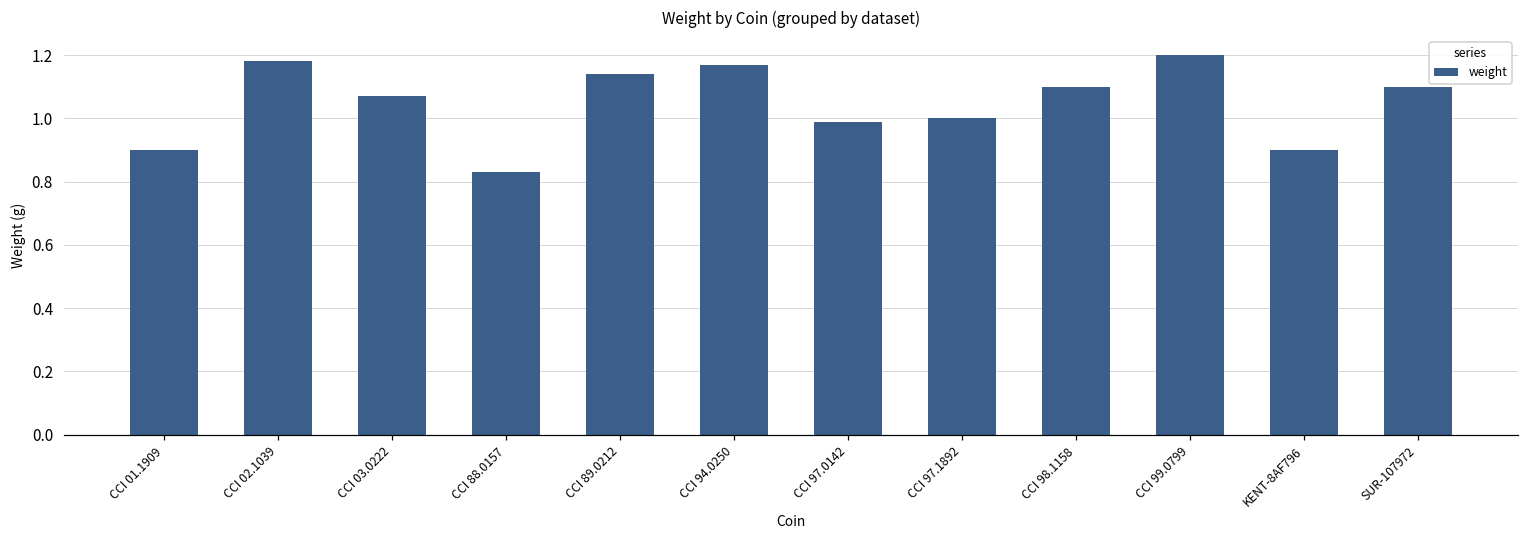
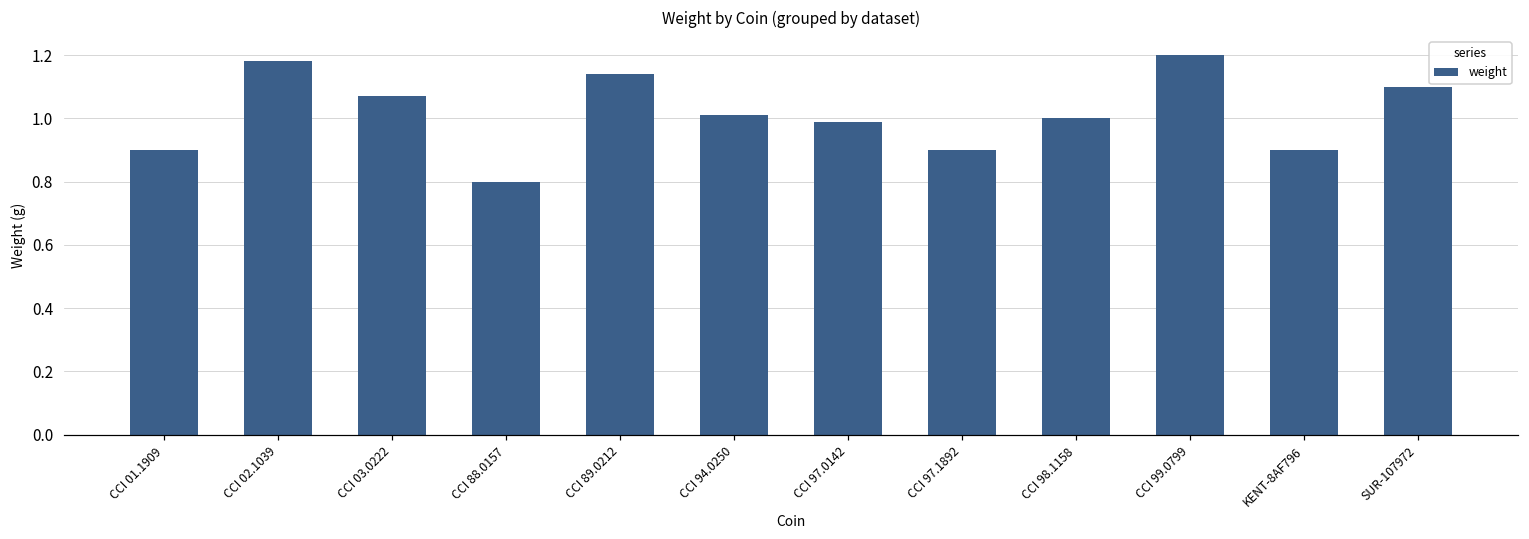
CCI 88.0157: 0.83 -> 0.80
CCI 94.0250: 1.17 -> 1.01
CCI 97.1892: 1.0 -> 0.9
CCI 98.1158: 1.1 -> 1.0
